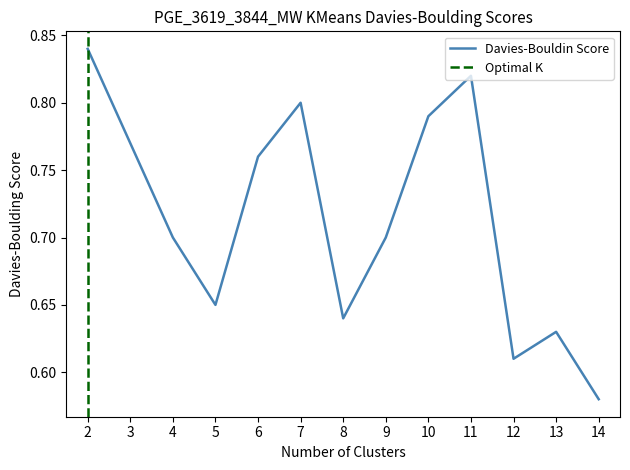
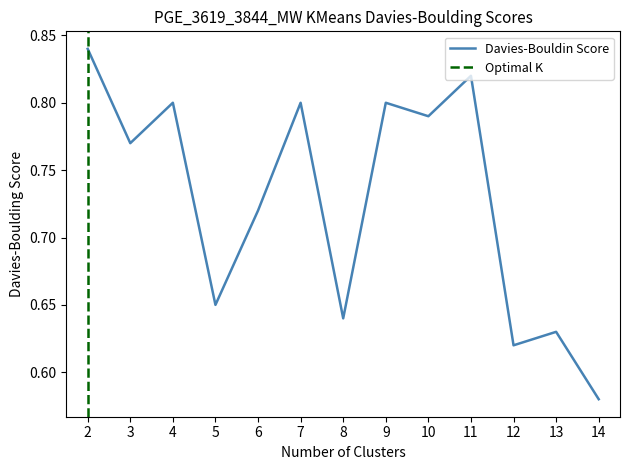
4: 0.7 -> 0.8
6: 0.76 -> 0.72
9: 0.7 -> 0.8
12: 0.61 -> 0.62
